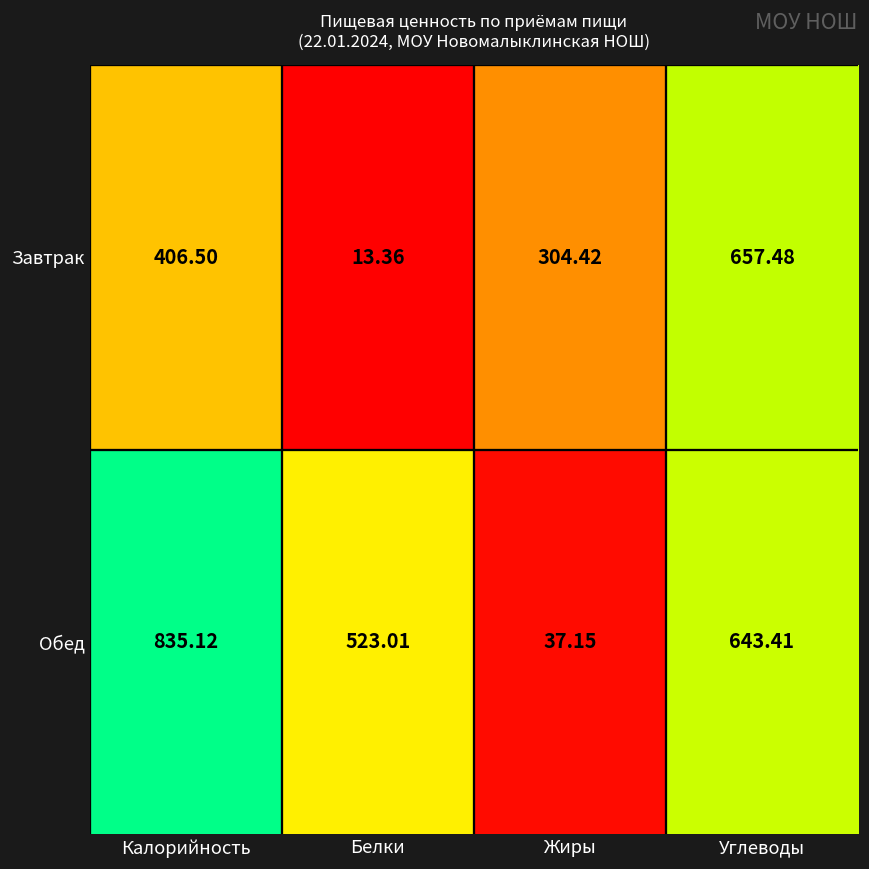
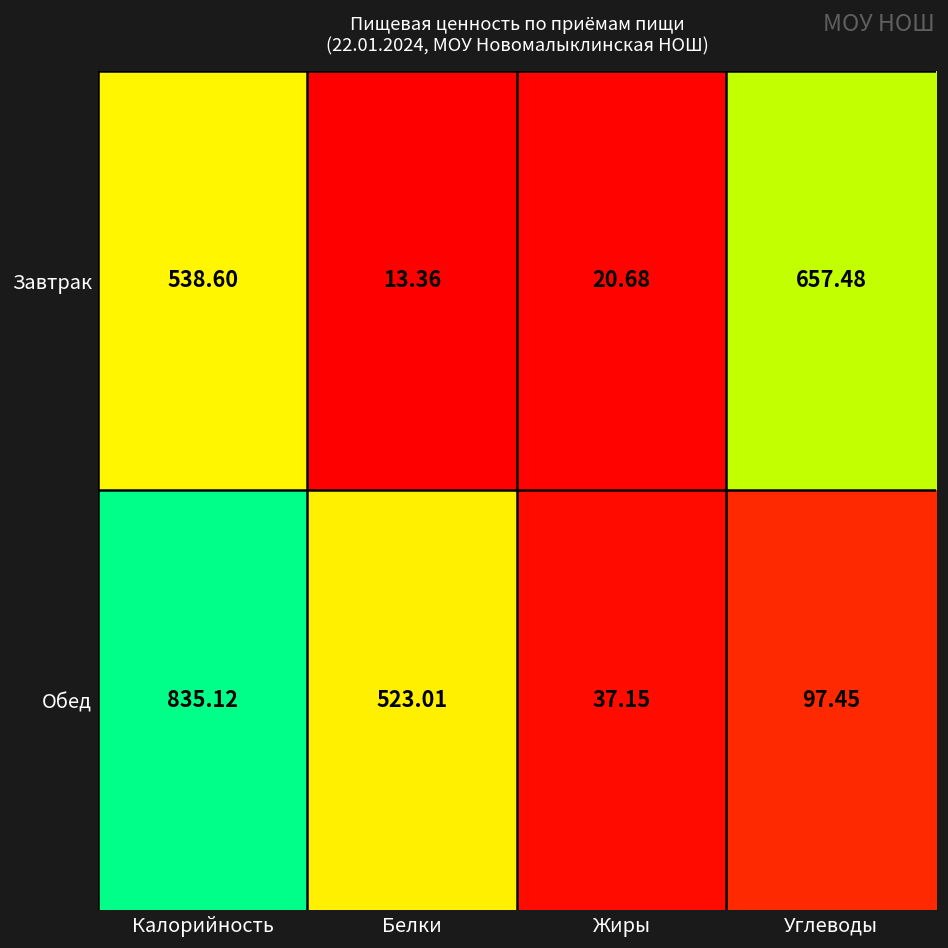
Завтрак, Калорийность: 406.50 -> 538.60
Завтрак, Жиры: 304.42 -> 20.68
Обед, Углеводы: 643.41 -> 97.45
